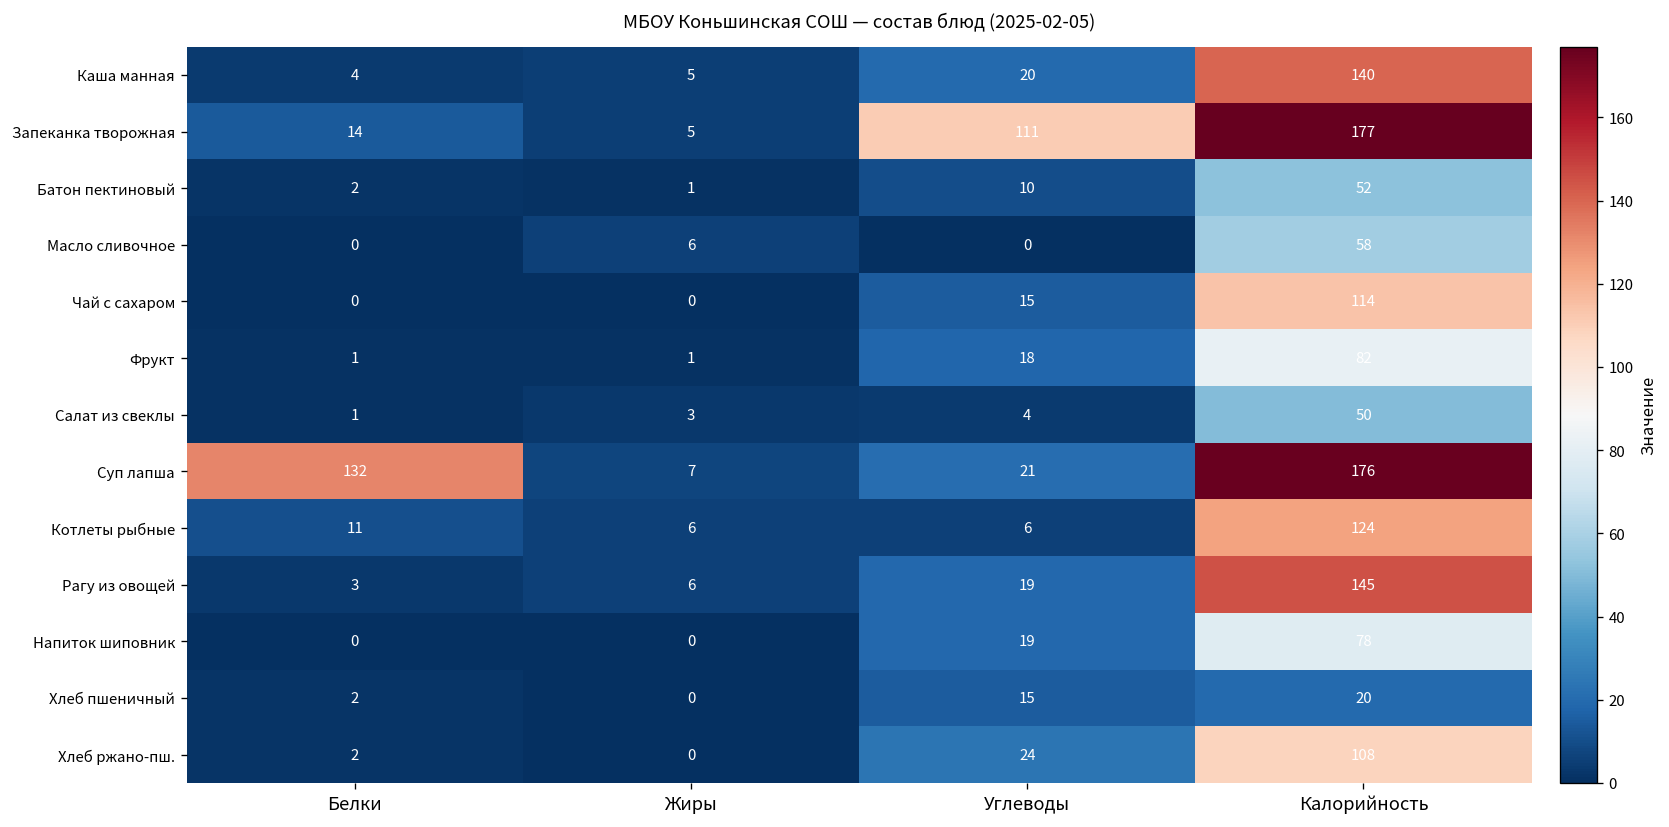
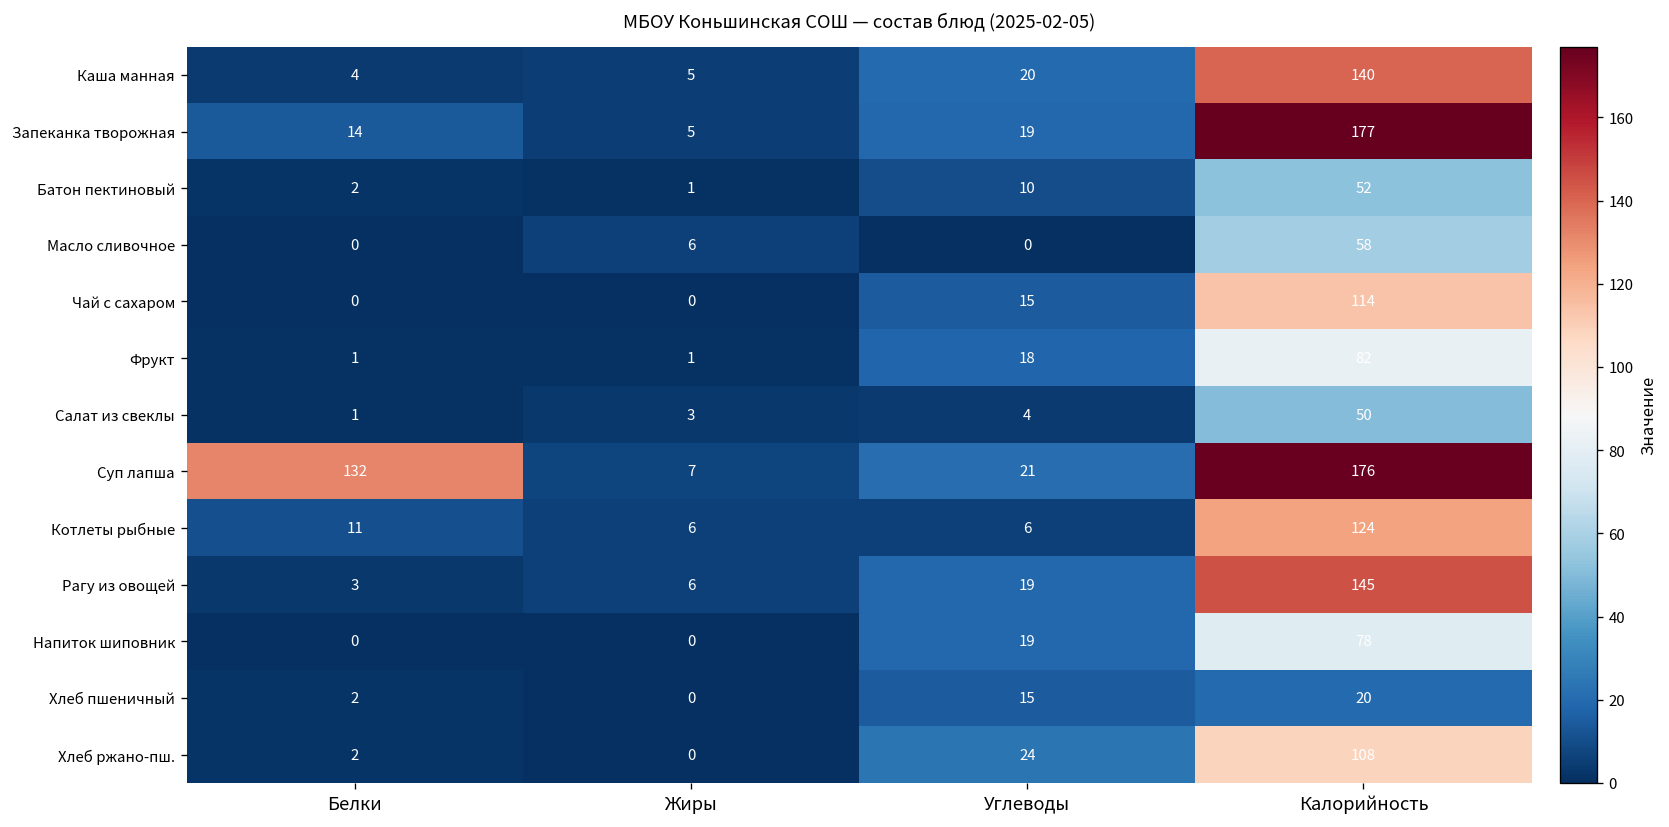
Запеканка творожная, Углеводы: 111 -> 19
